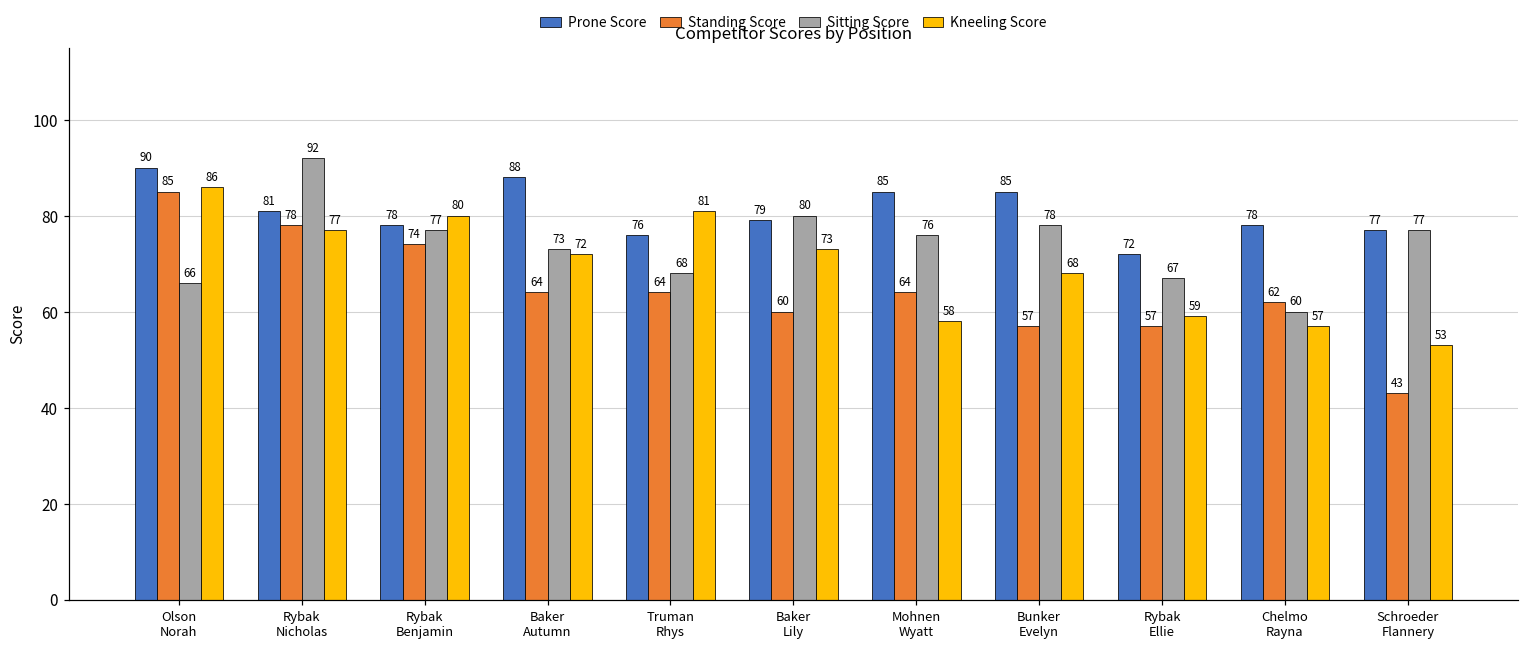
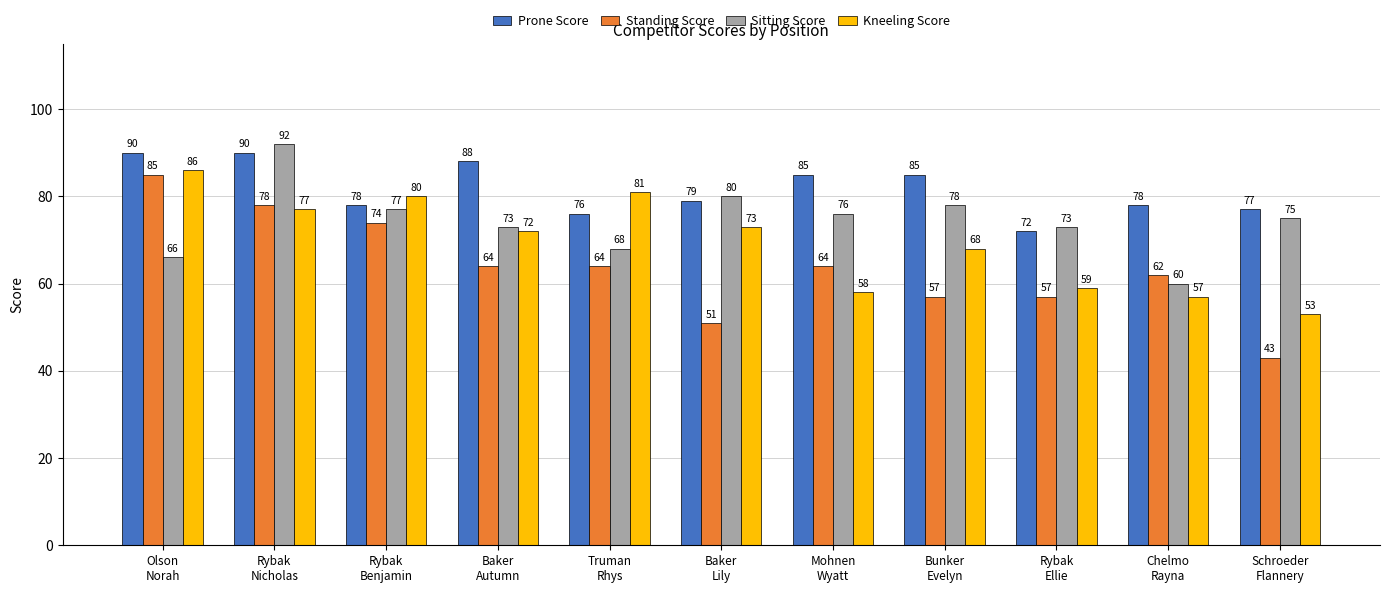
Prone Score, Rybak Nicholas: 81 -> 90
Standing Score, Baker Lily: 60 -> 51
Sitting Score, Rybak Ellie: 67 -> 73
Sitting Score, Schroeder Flannery: 77 -> 75
